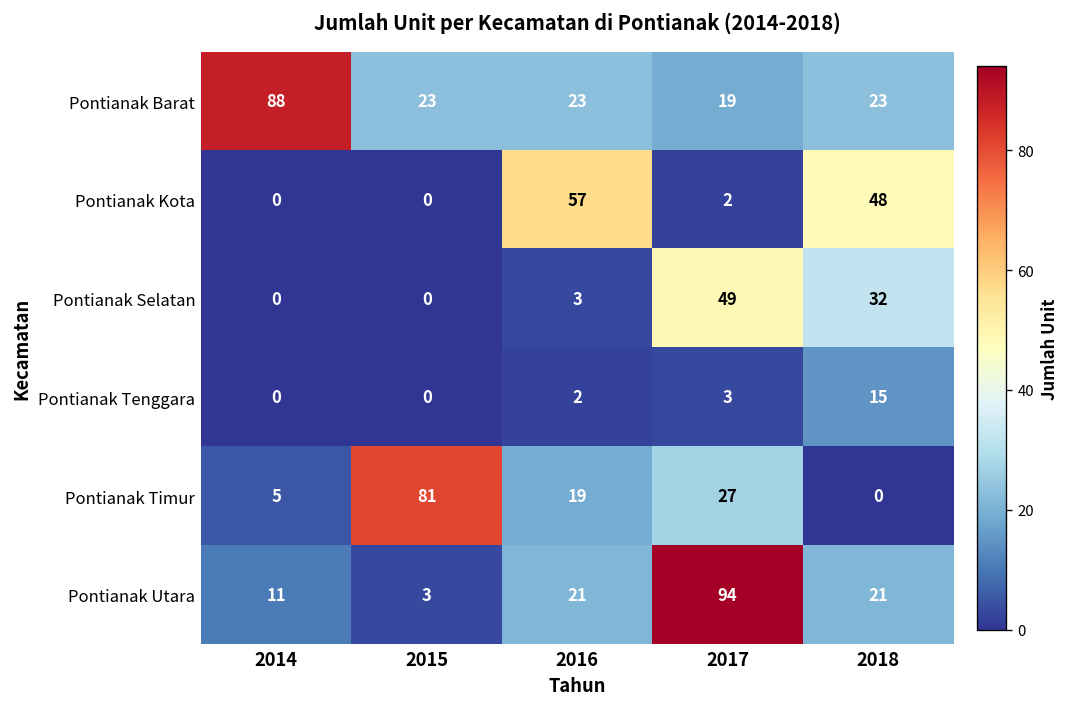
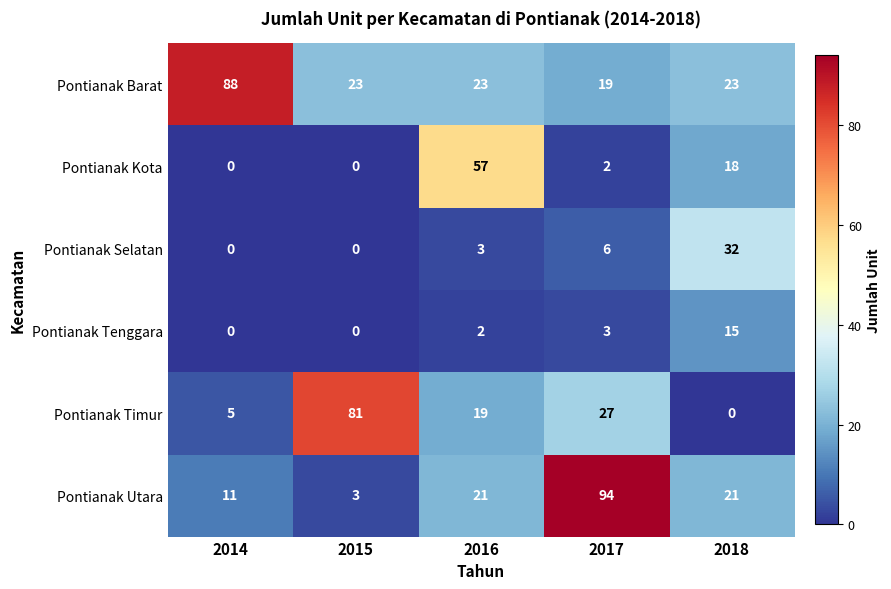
Pontianak Kota, 2018: 48 -> 18
Pontianak Selatan, 2017: 49 -> 6
